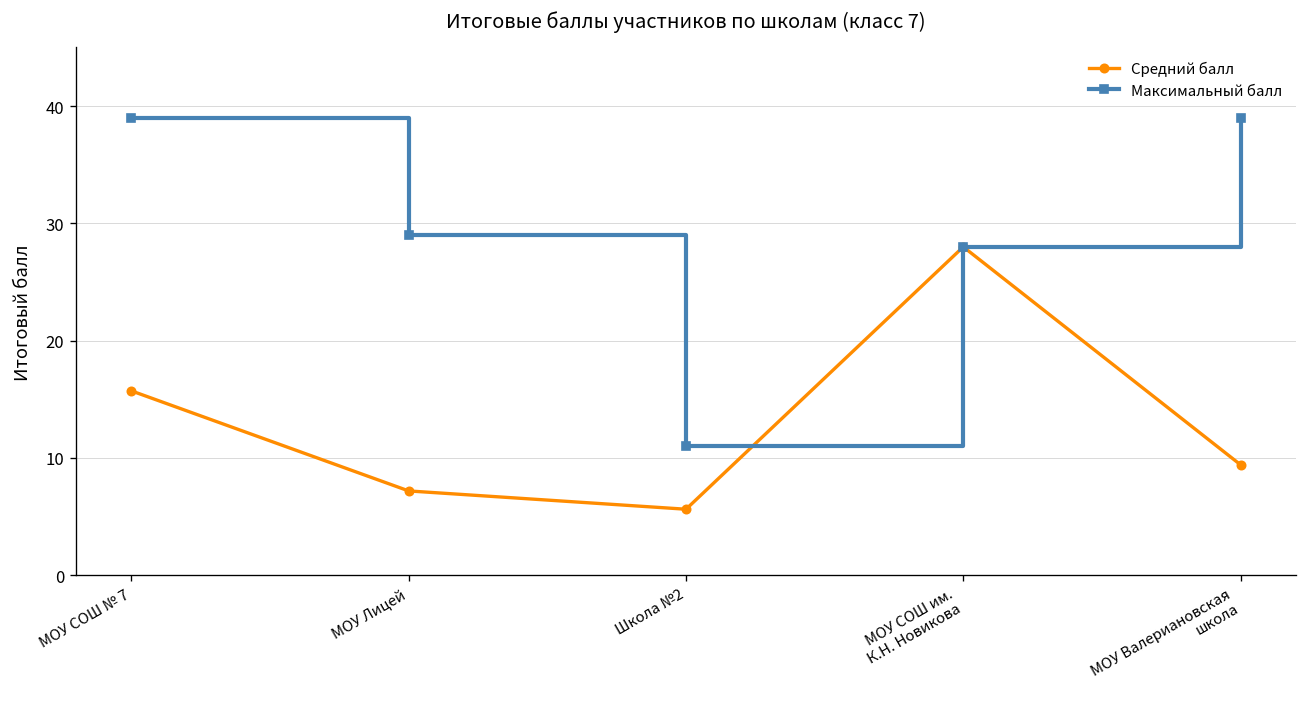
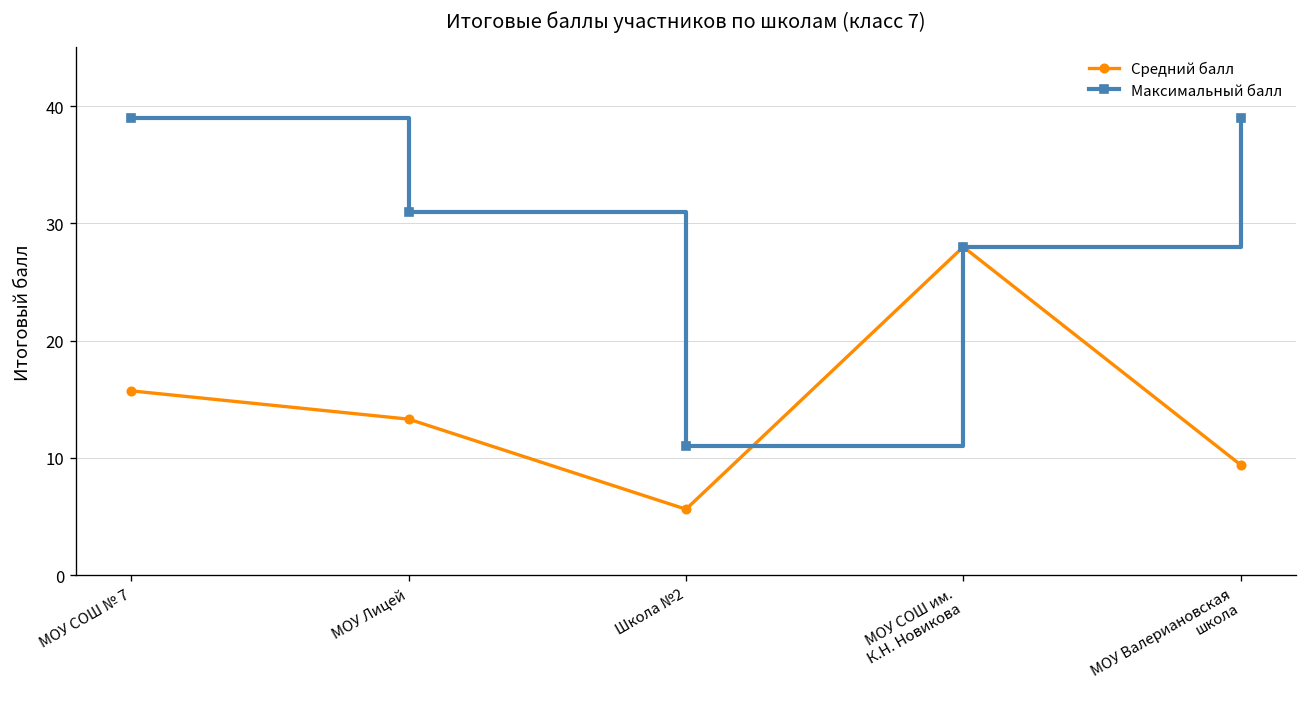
Средний балл, МОУ Лицей: 7 -> 13
Максимальный балл, МОУ Лицей: 29 -> 31
